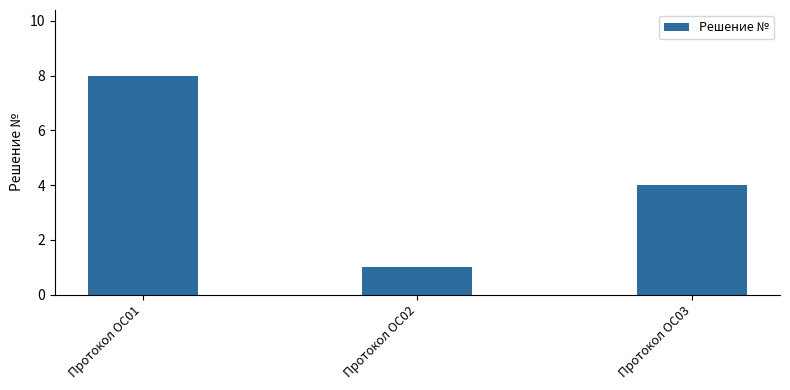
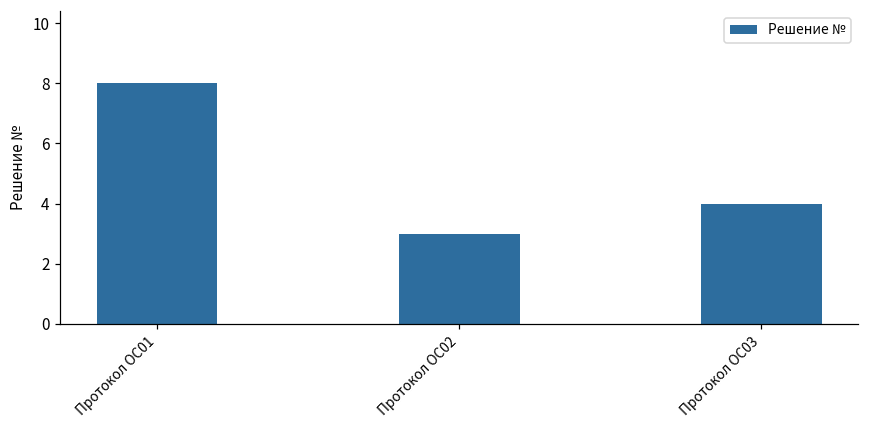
Протокол ОС02: 1 -> 3
